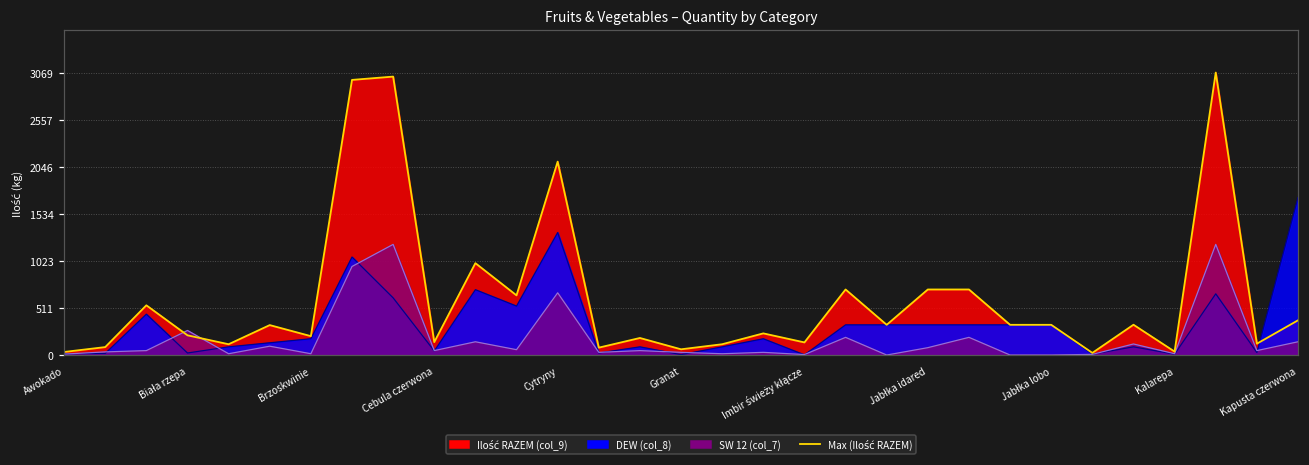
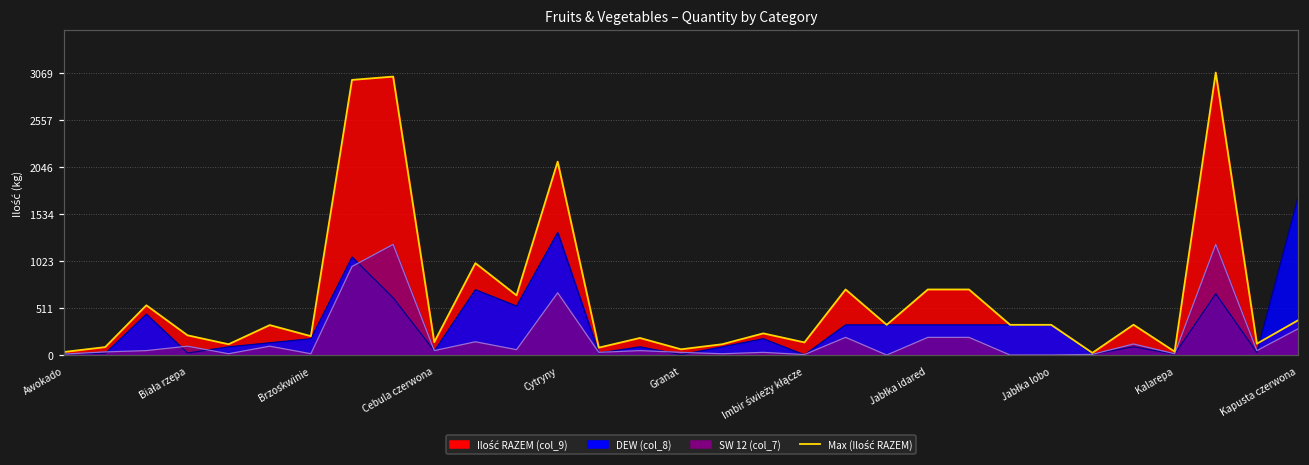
SW 12 (col_7), Biała rzepa: 300 -> 100
SW 12 (col_7), Jabłka idared: 100 -> 200
SW 12 (col_7), Kapusta czerwona: 100 -> 300
